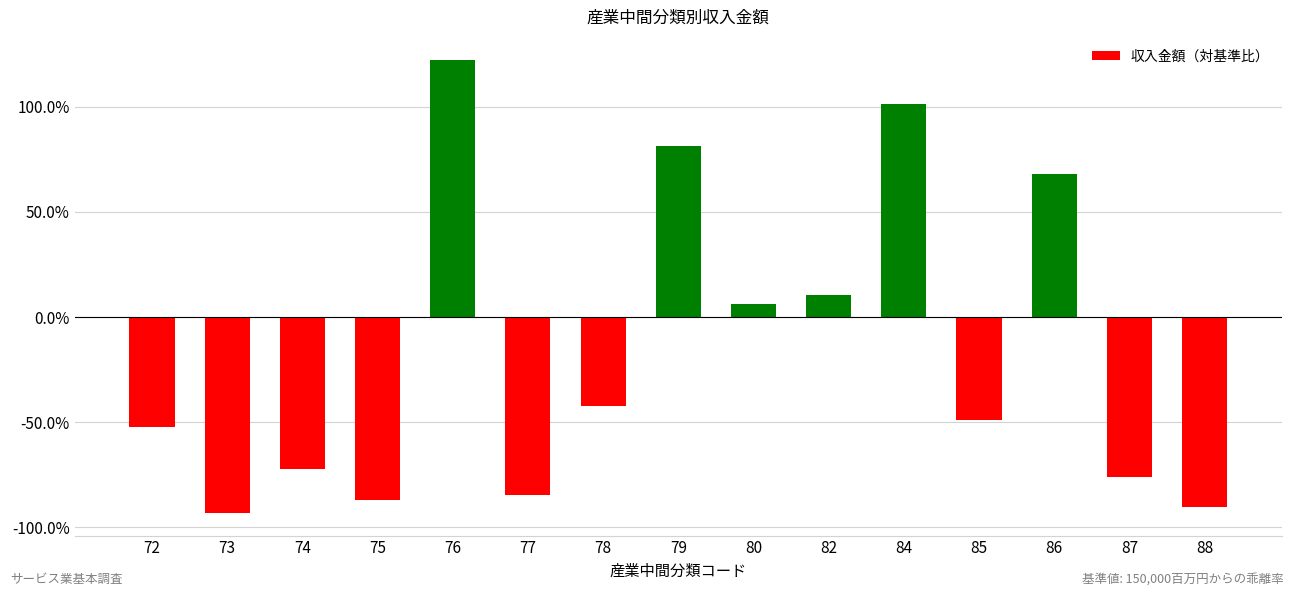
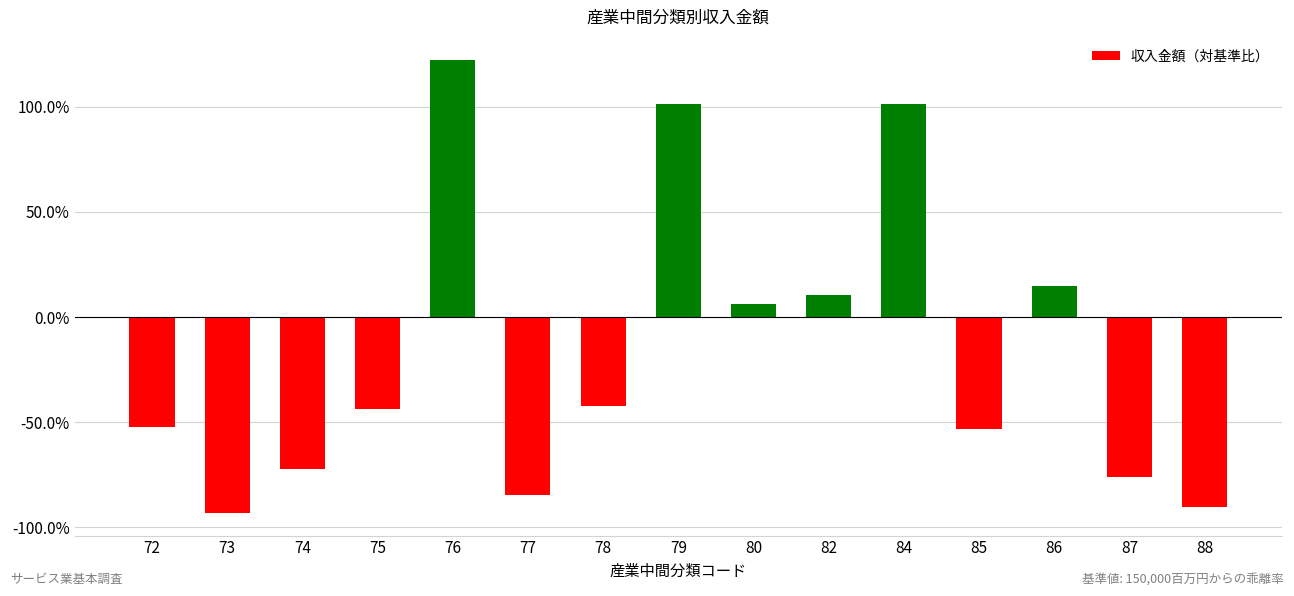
75: -87% -> -44%
79: 82% -> 101%
85: -49% -> -53%
86: 68% -> 15%
